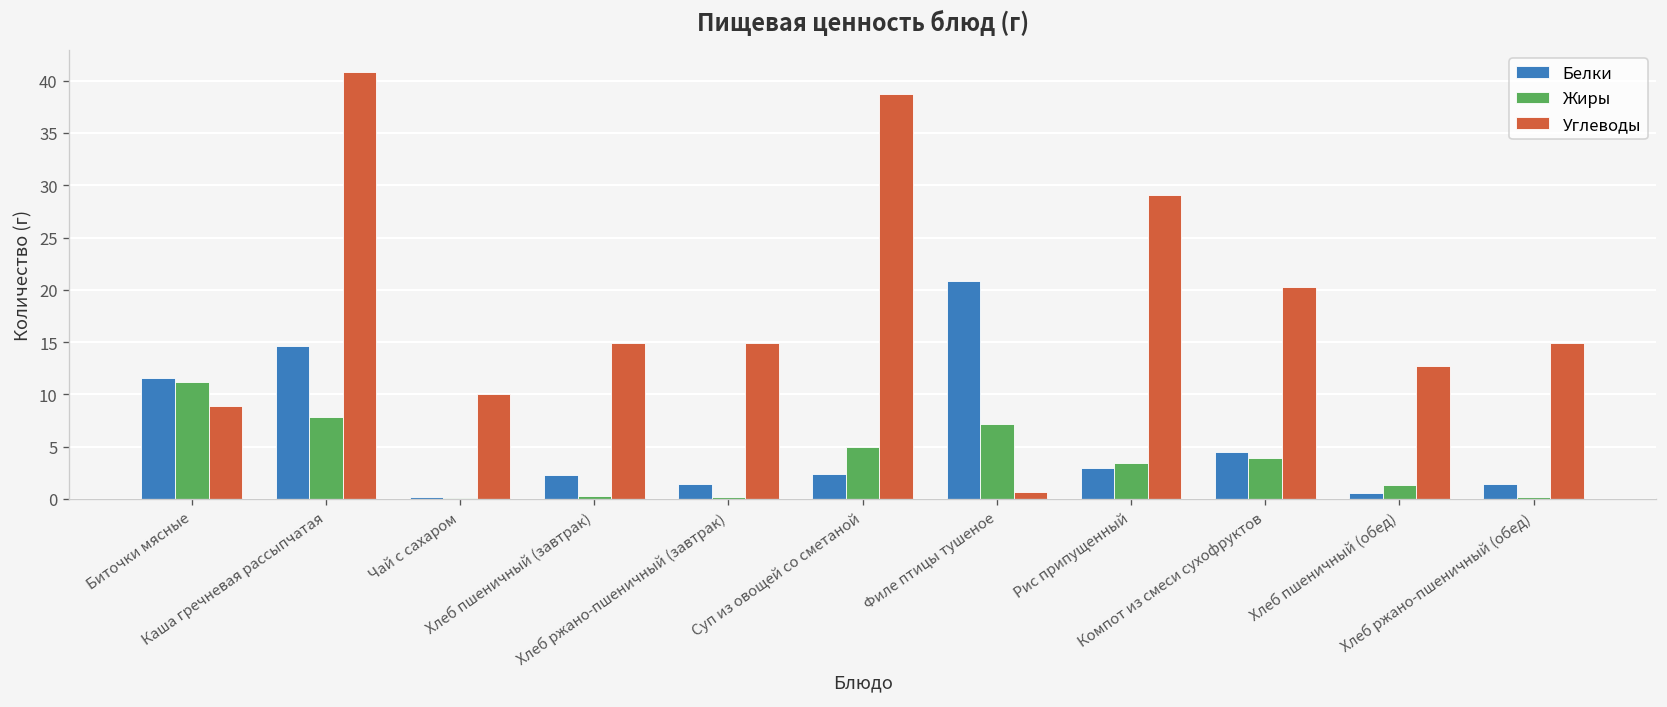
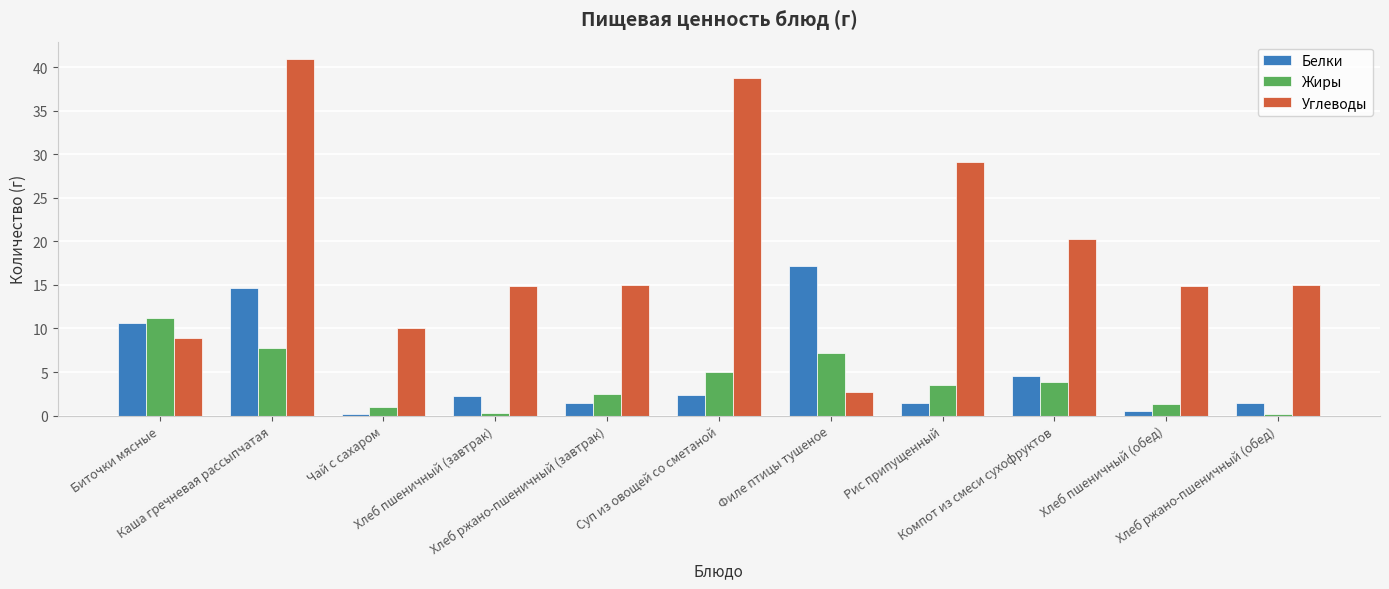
Белки, Биточки мясные: 12 -> 11
Жиры, Чай с сахаром: 0 -> 1
Жиры, Хлеб ржано-пшеничный (завтрак): 0 -> 3
Белки, Филе птицы тушеное: 21 -> 17
Углеводы, Филе птицы тушеное: 1 -> 3
Белки, Рис припущенный: 3 -> 1
Углеводы, Хлеб пшеничный (обед): 13 -> 15
